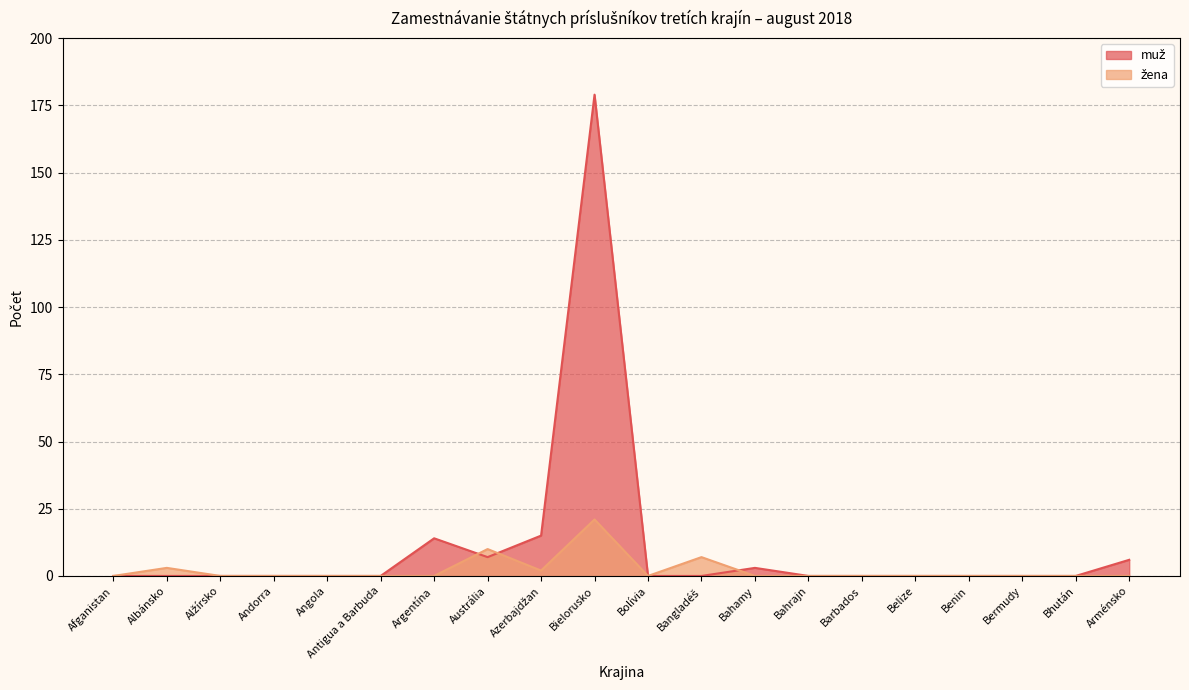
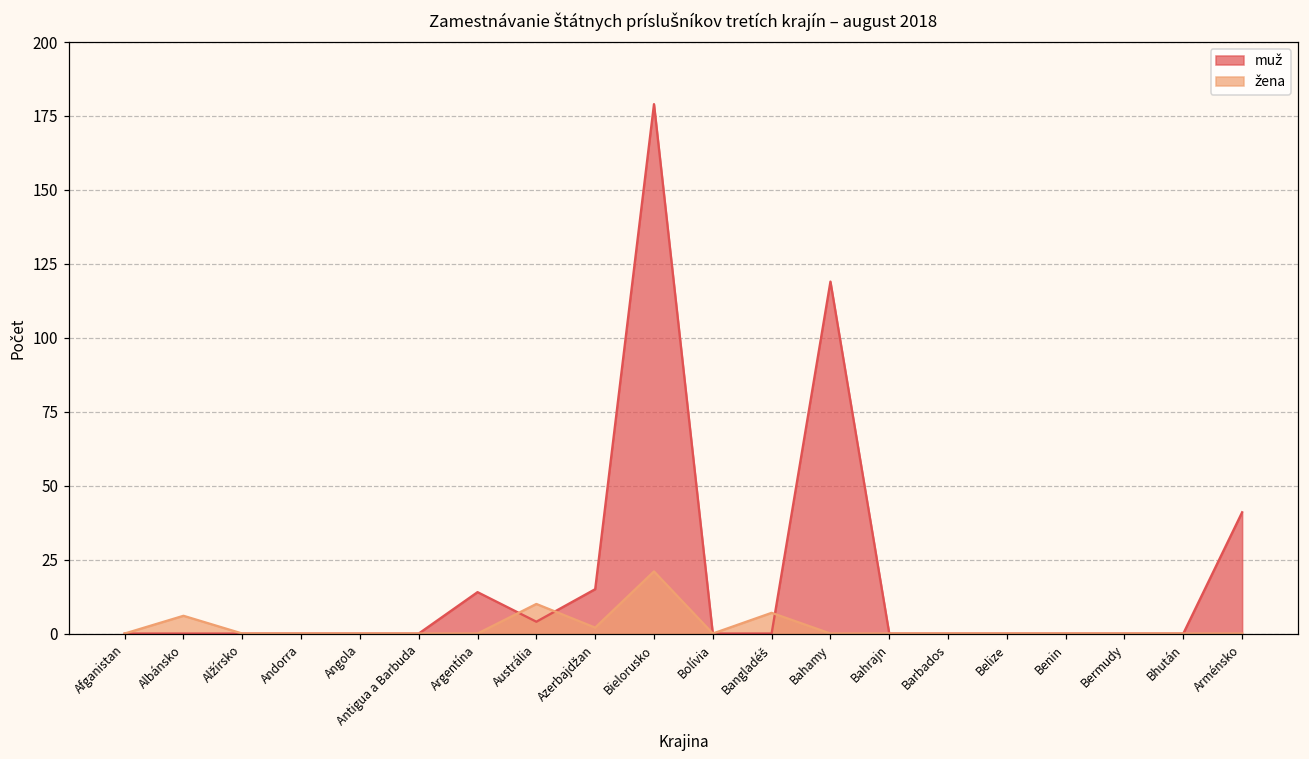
žena, Albánsko: 3 -> 6
muž, Austrália: 7 -> 4
muž, Bahamy: 3 -> 119
muž, Arménsko: 6 -> 41
